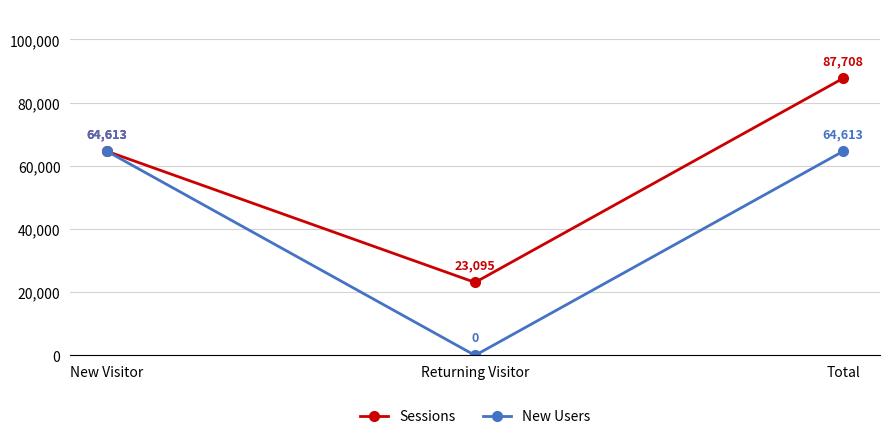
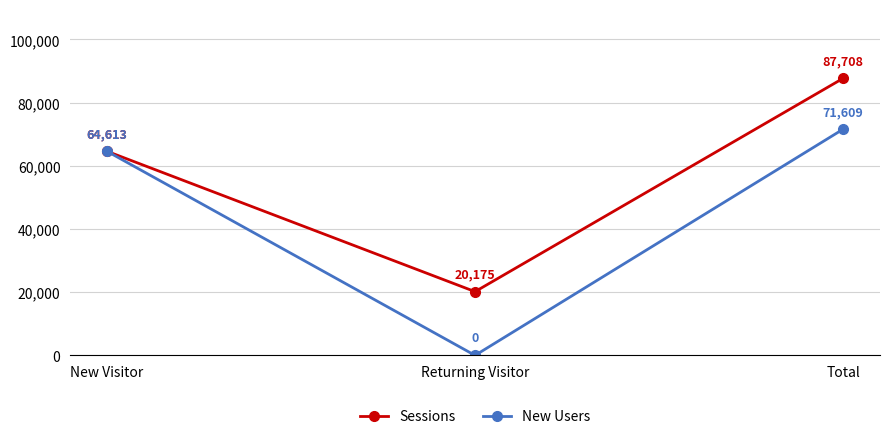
Sessions, Returning Visitor: 23,095 -> 20,175
New Users, Total: 64,613 -> 71,609
